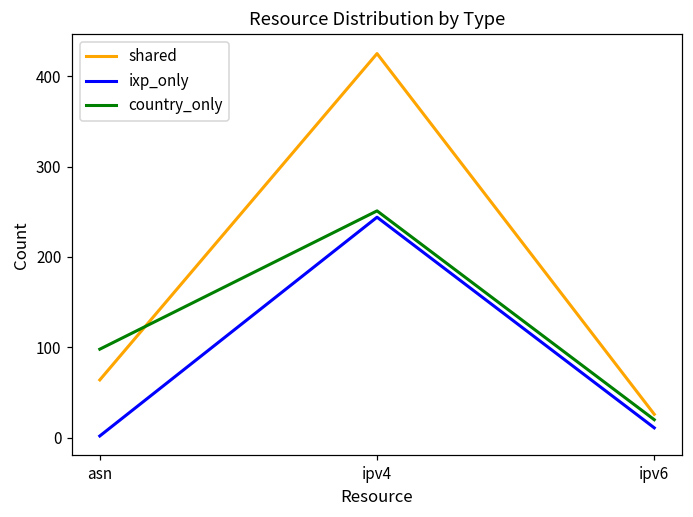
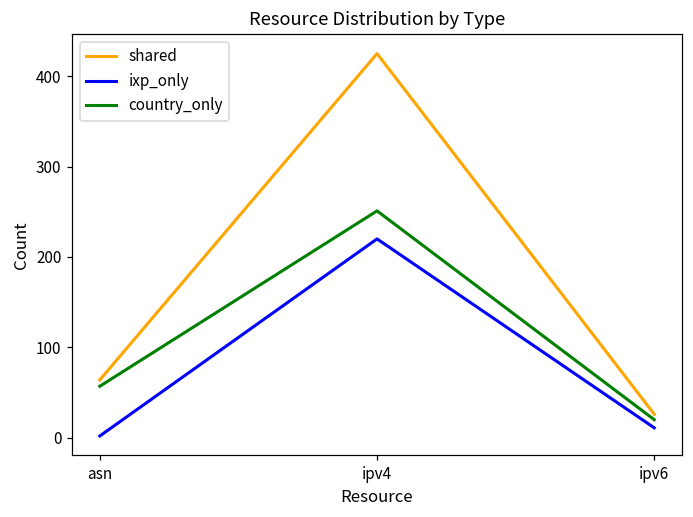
country_only, asn: 100 -> 60
ixp_only, ipv4: 240 -> 220
